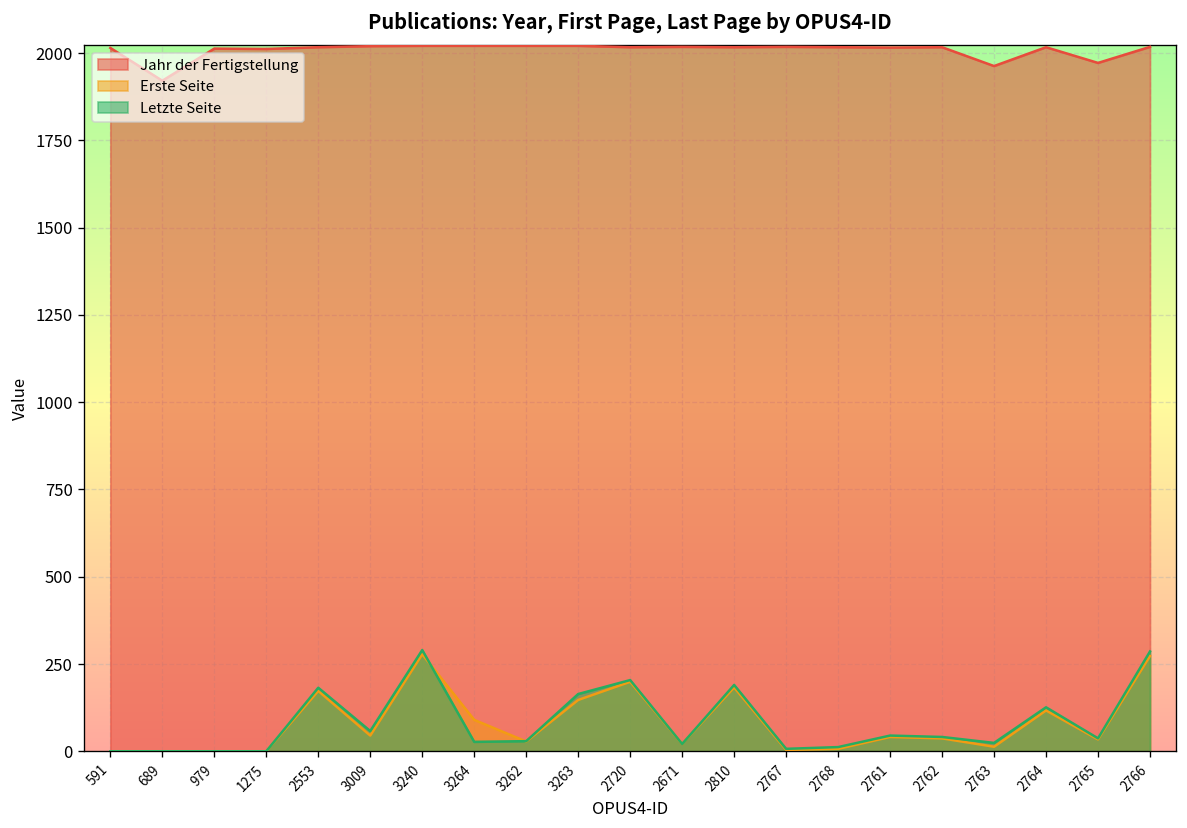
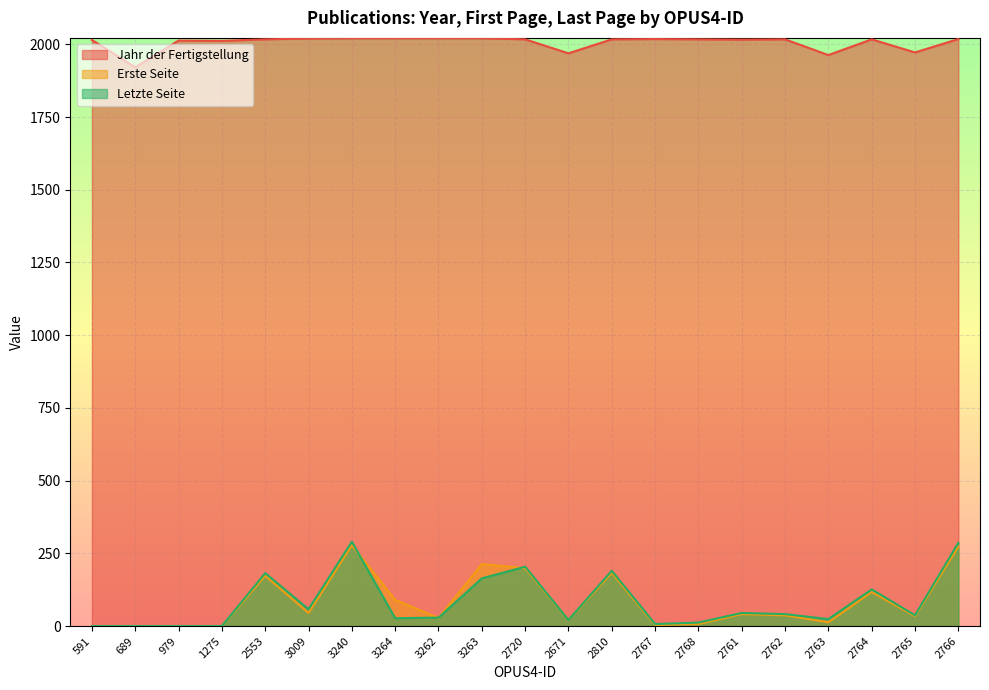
Erste Seite, 3263: 150 -> 210
Jahr der Fertigstellung, 2671: 2020 -> 1970
